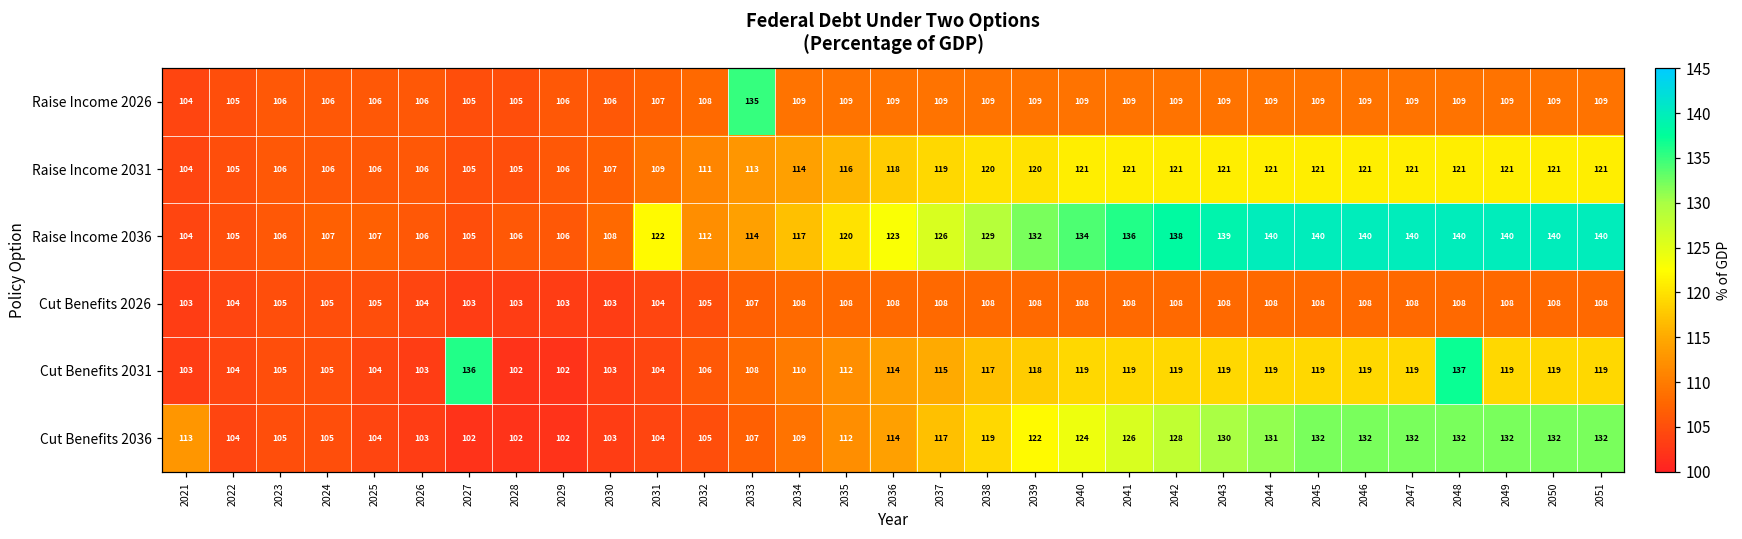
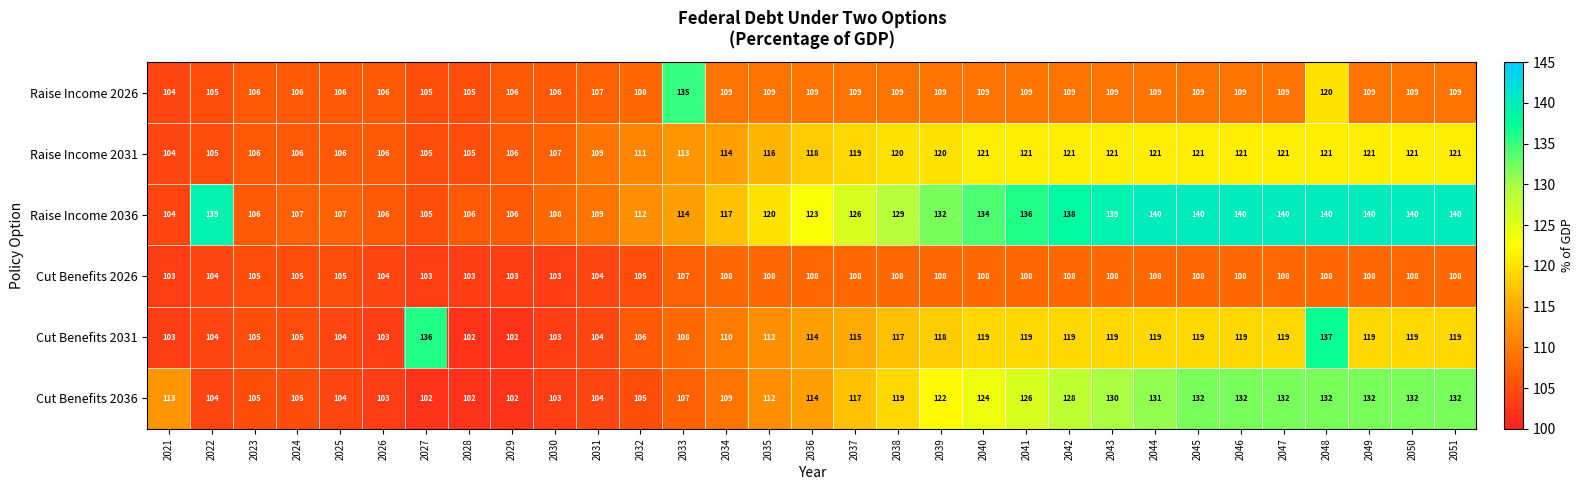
Raise Income 2026, 2048: 109 -> 120
Raise Income 2036, 2022: 105 -> 139
Raise Income 2036, 2031: 122 -> 109
